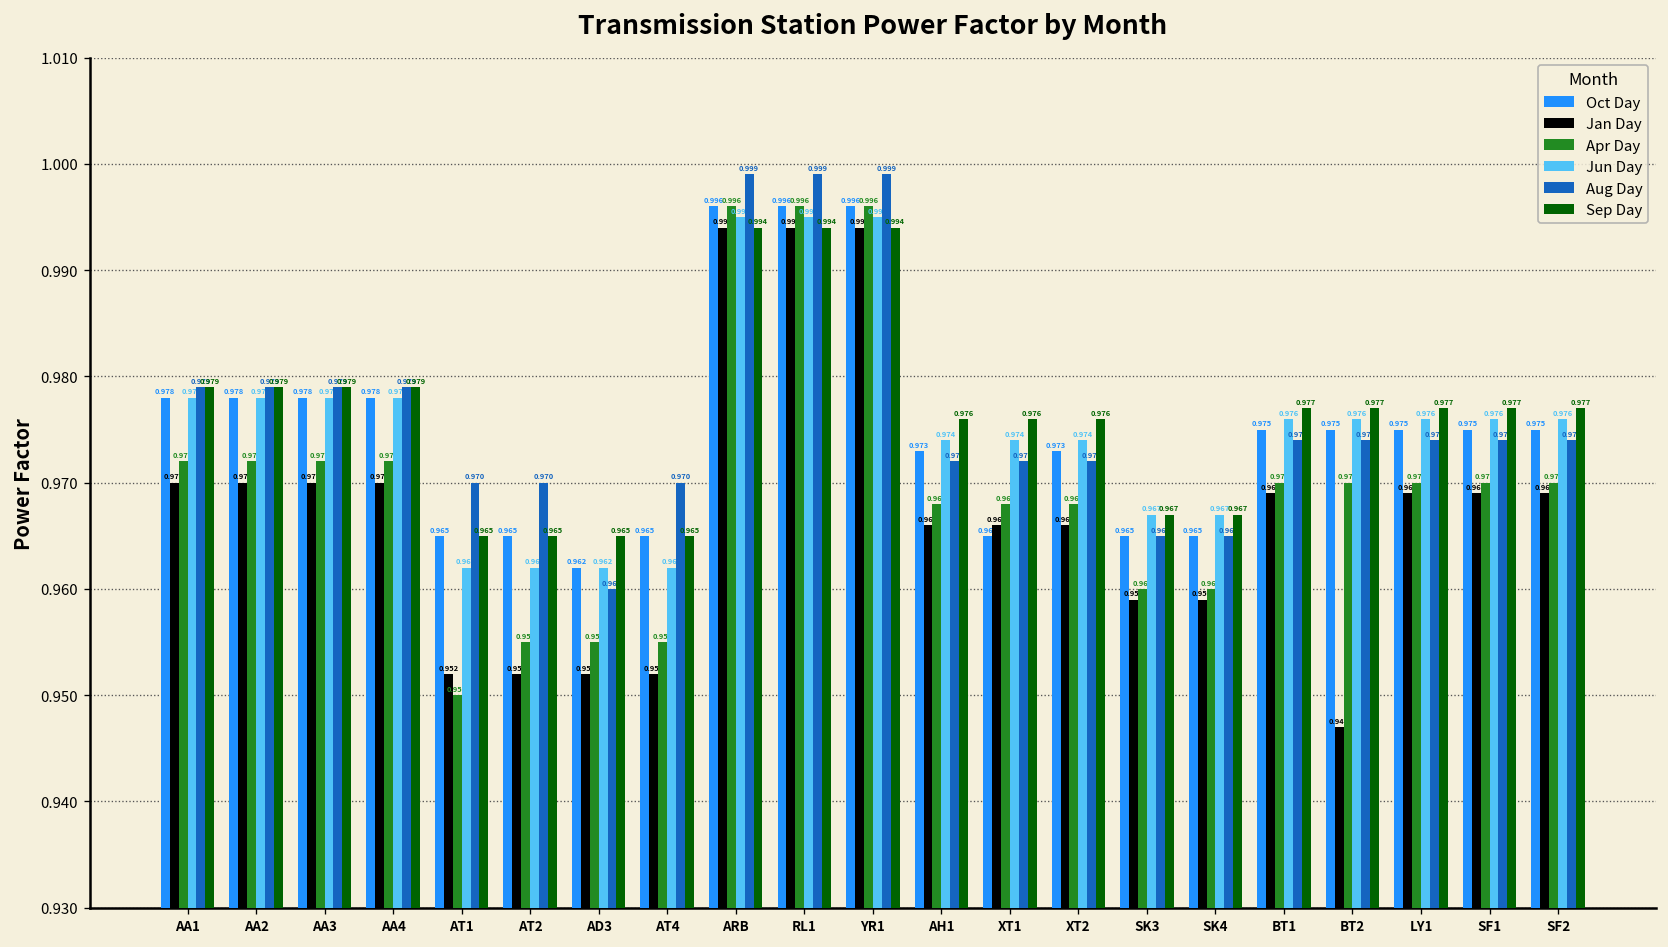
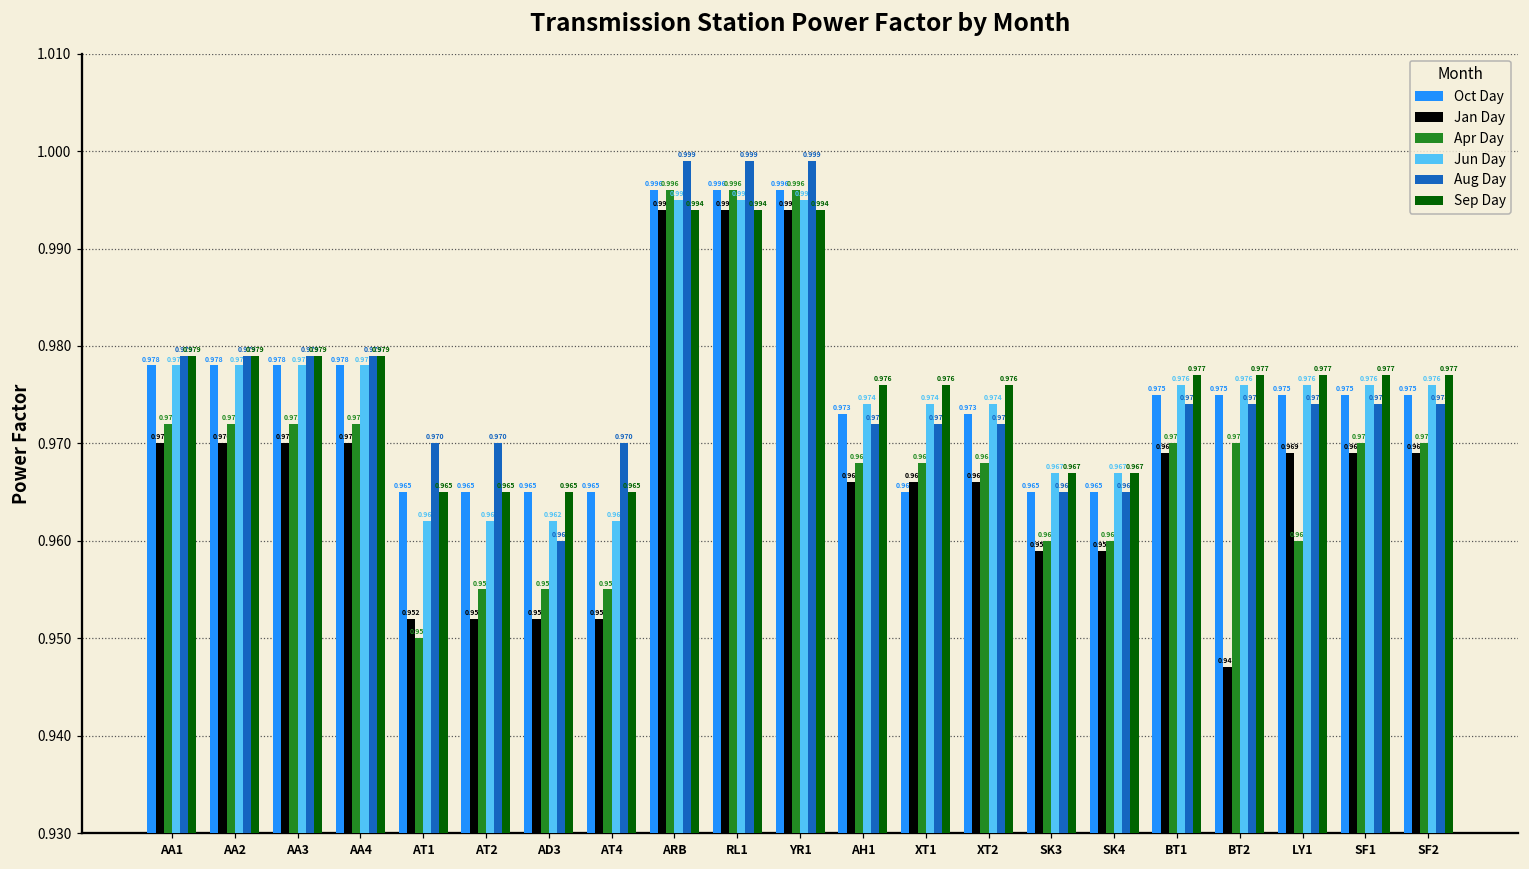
Oct Day, AD3: 0.962 -> 0.965
Apr Day, LY1: 0.970 -> 0.960
